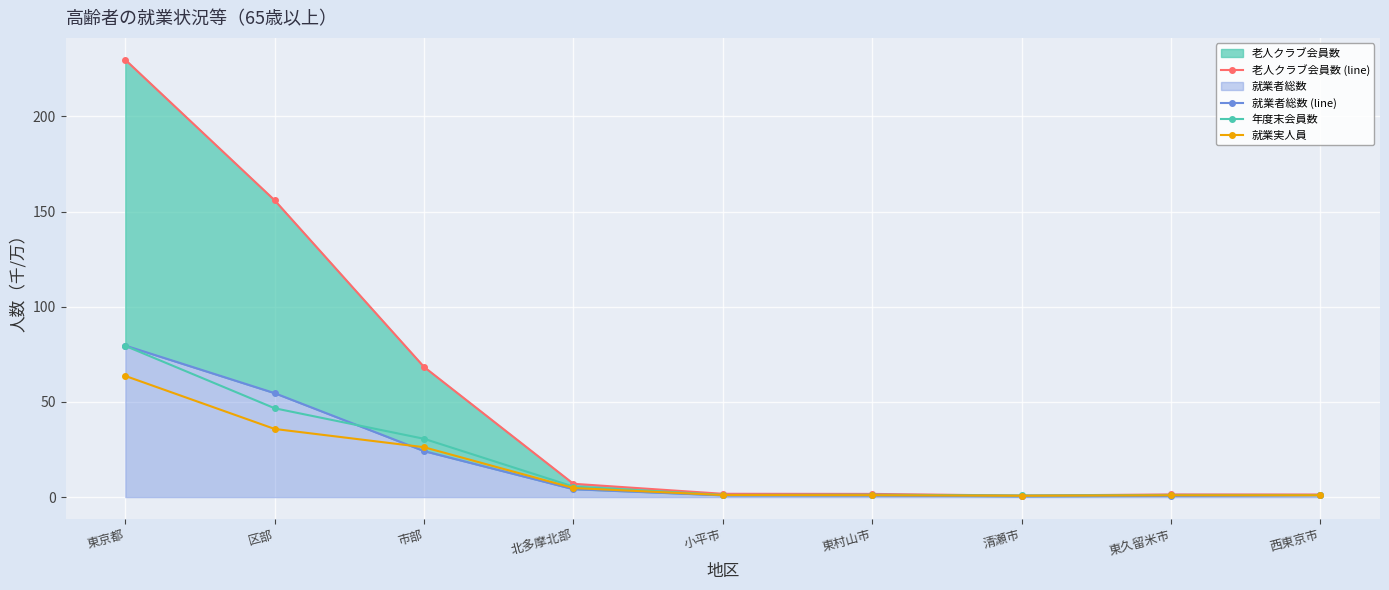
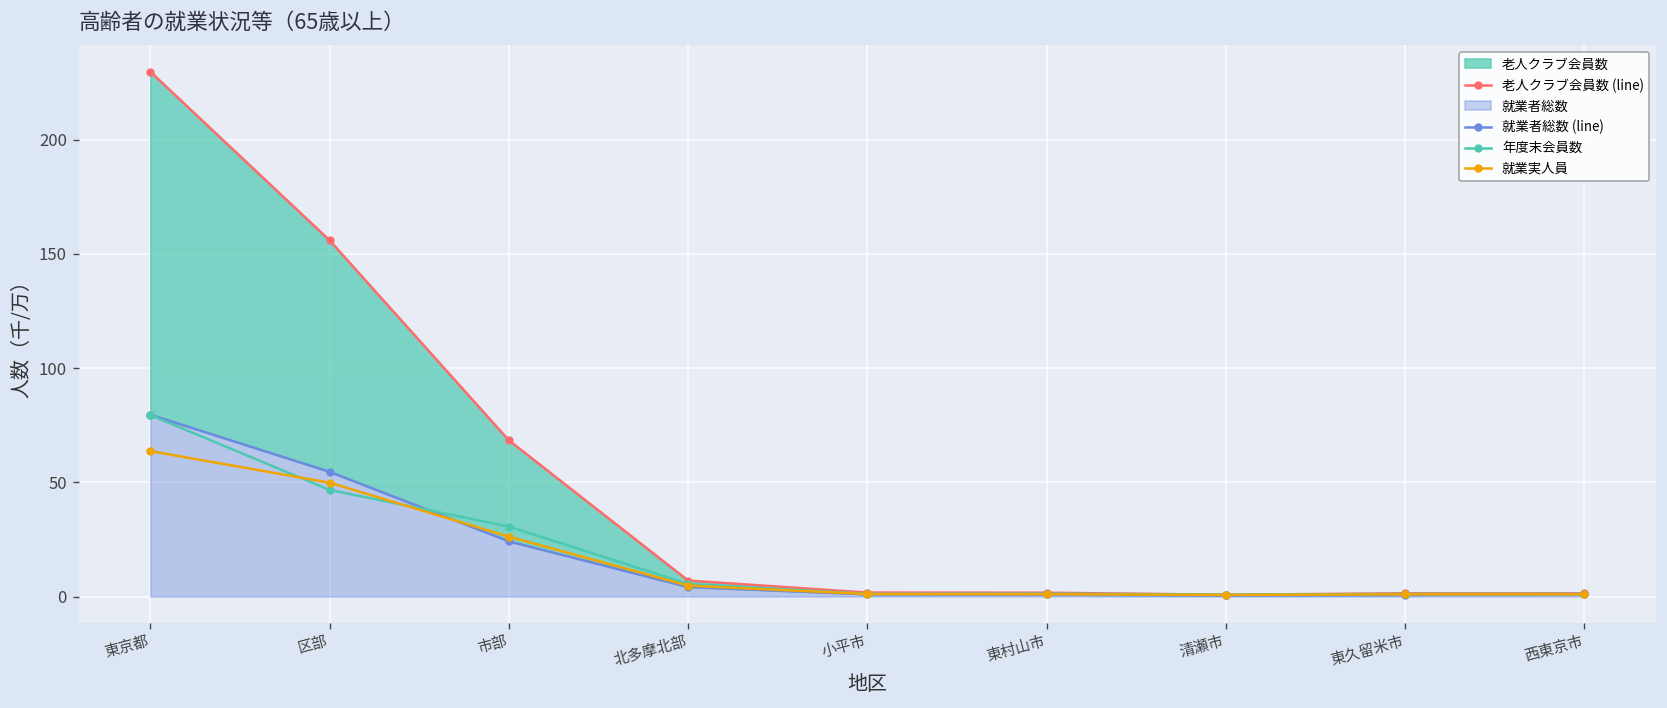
就業実人員, 区部: 36 -> 50
